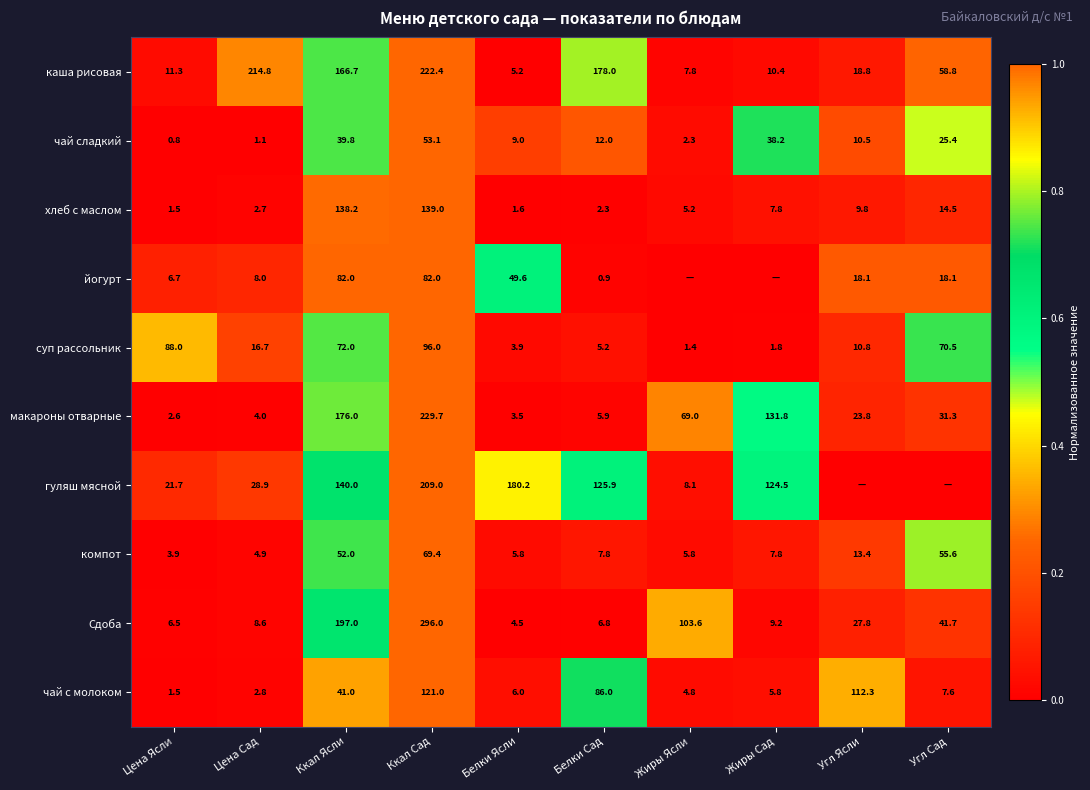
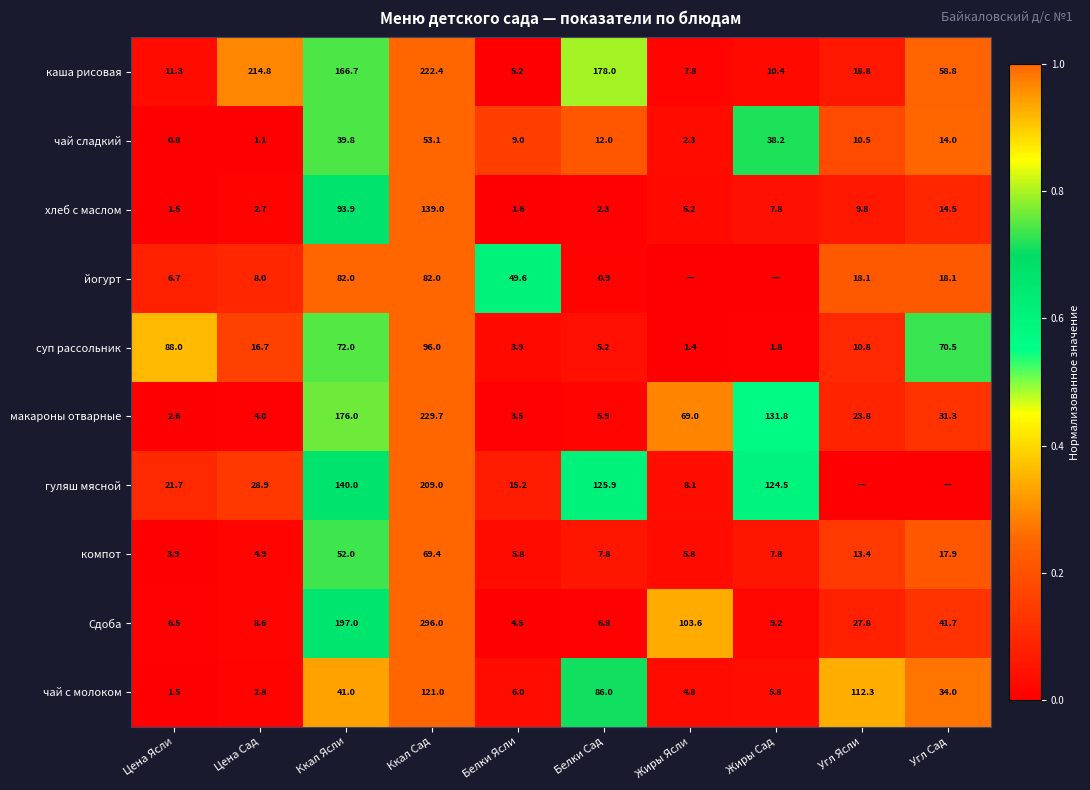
чай сладкий, Угл Сад: 25.4 -> 14.0
хлеб с маслом, Ккал Ясли: 138.2 -> 93.9
гуляш мясной, Белки Ясли: 180.2 -> 15.2
компот, Угл Сад: 55.6 -> 17.9
чай с молоком, Угл Сад: 7.6 -> 34.0
